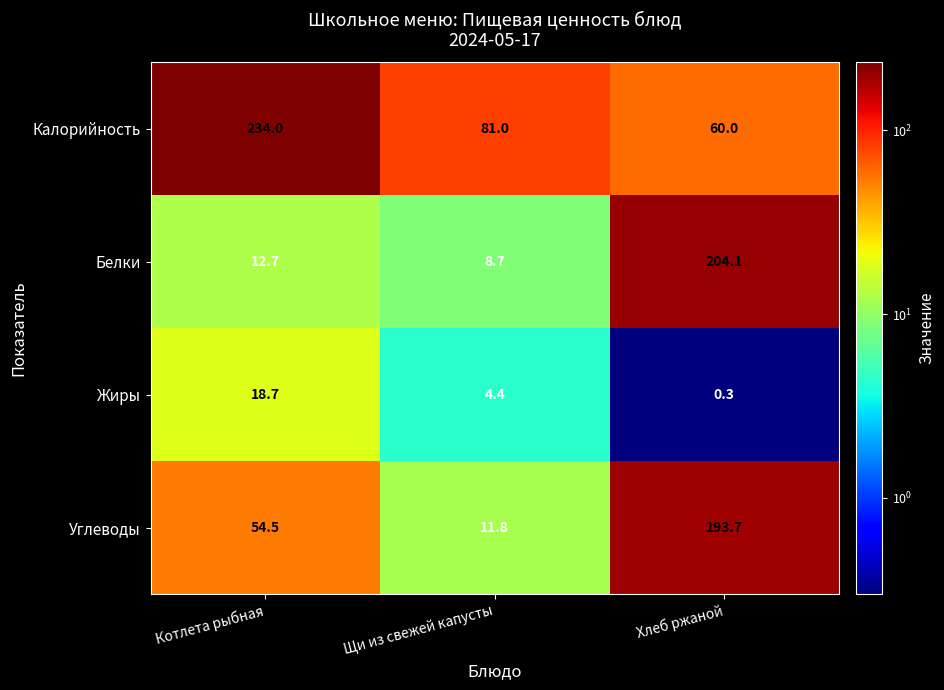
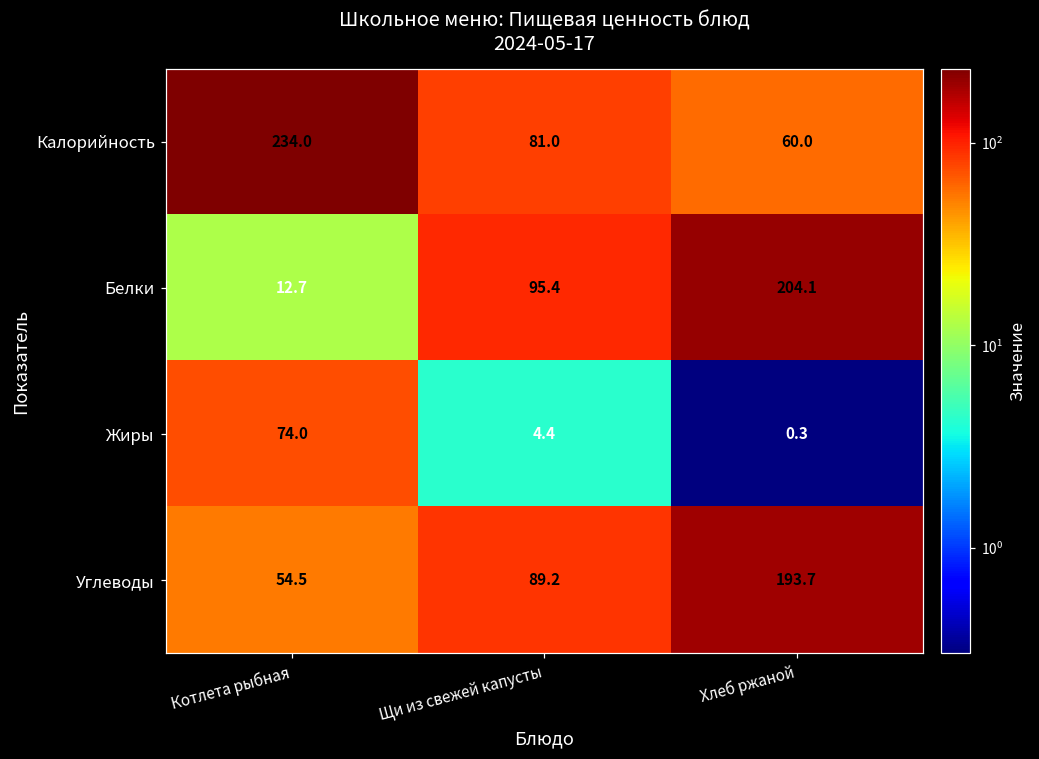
Белки, Щи из свежей капусты: 8.7 -> 95.4
Жиры, Котлета рыбная: 18.7 -> 74.0
Углеводы, Щи из свежей капусты: 11.8 -> 89.2
